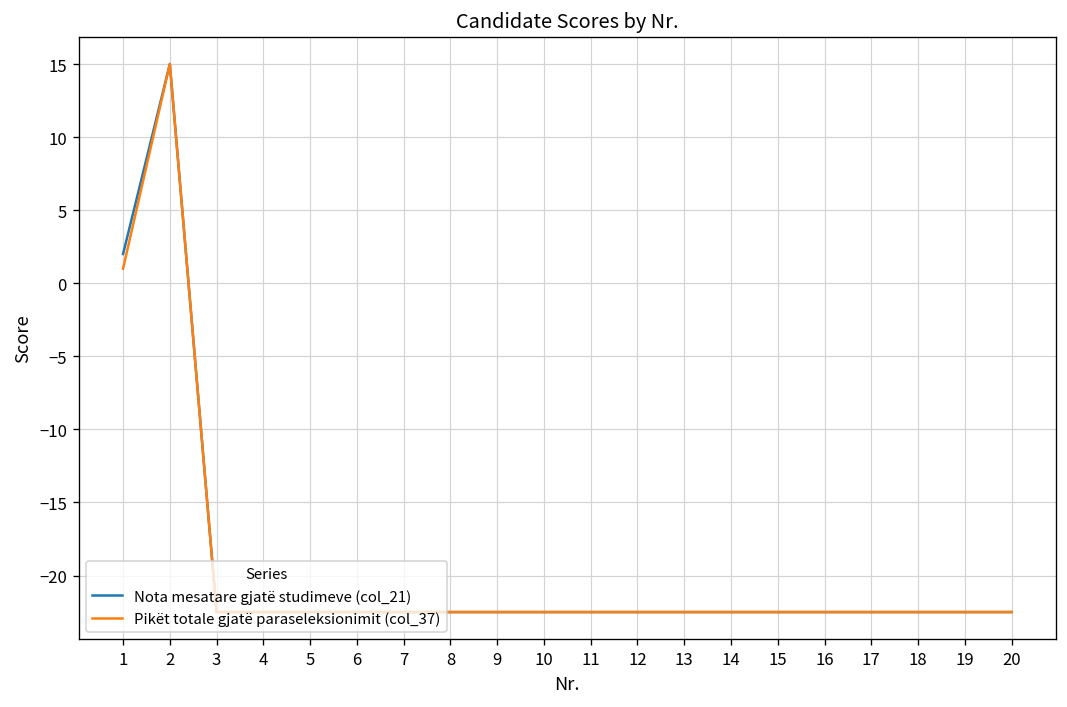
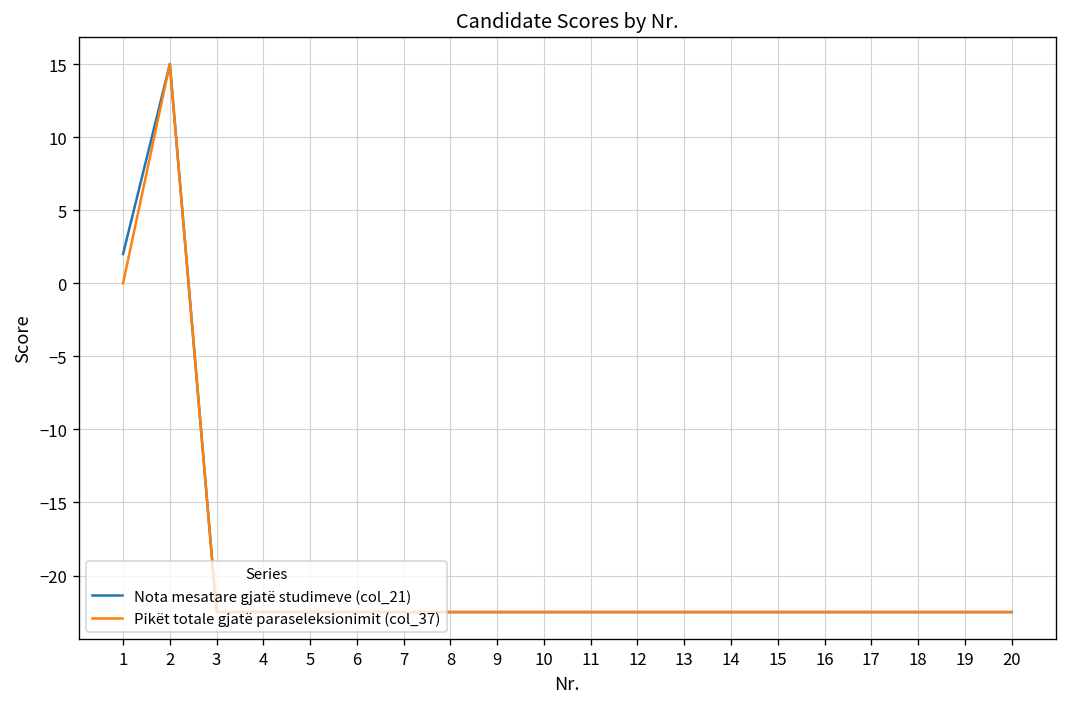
Pikët totale gjatë paraseleksionimit (col_37), 1: 1 -> 0
